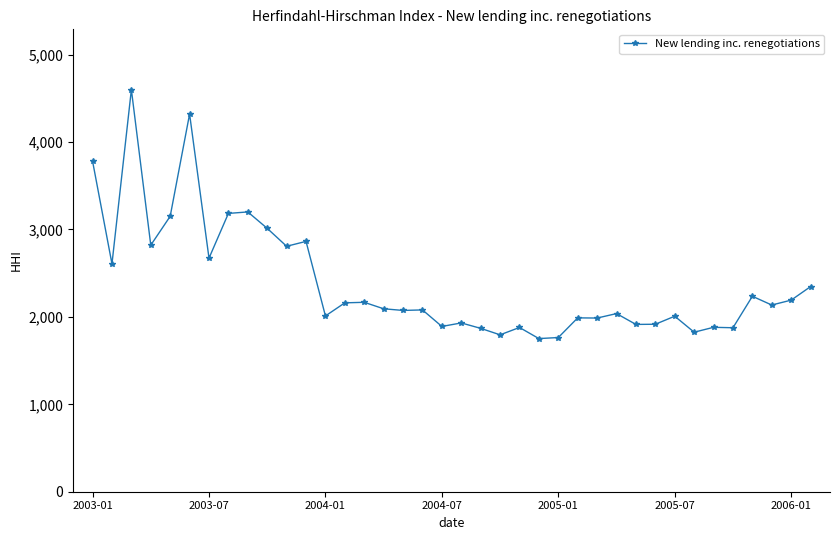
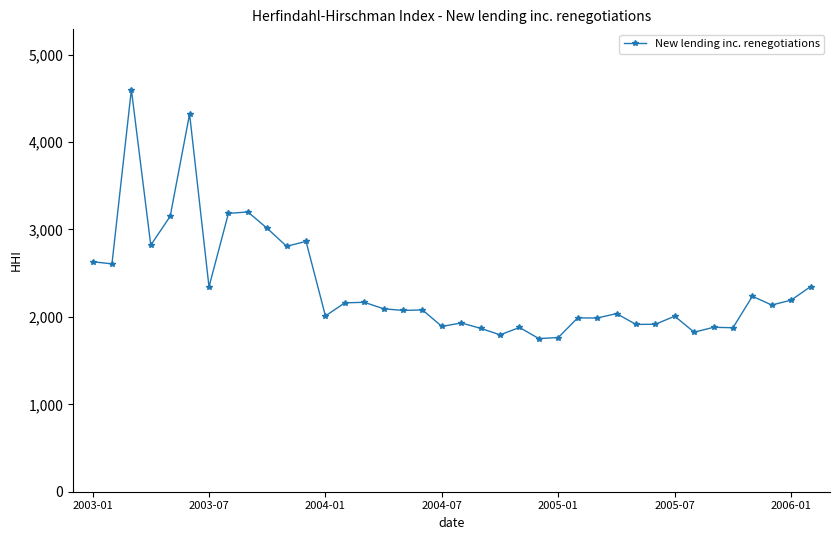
2003-01: 3,800 -> 2,600
2003-07: 2,700 -> 2,300
